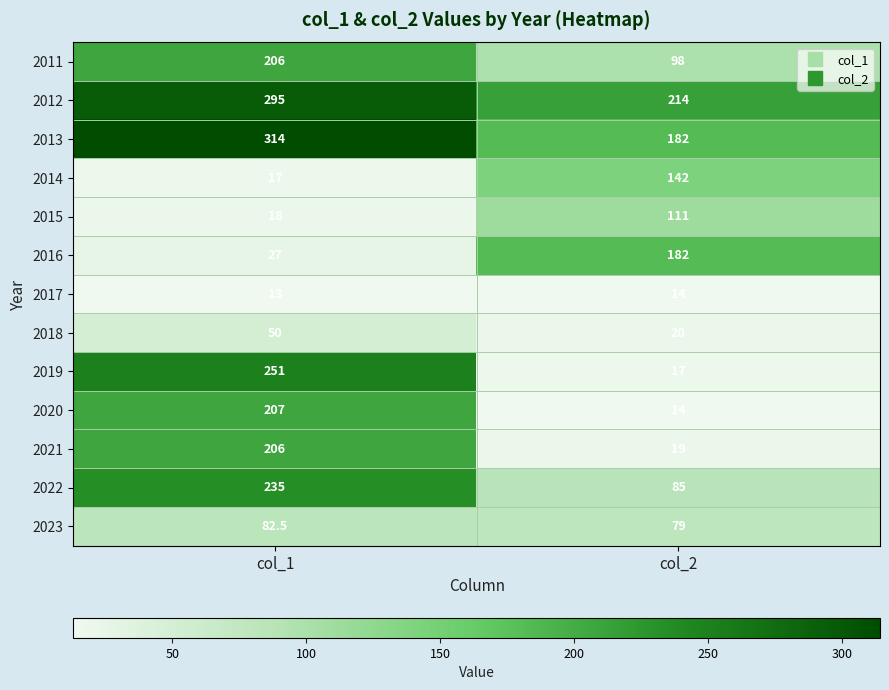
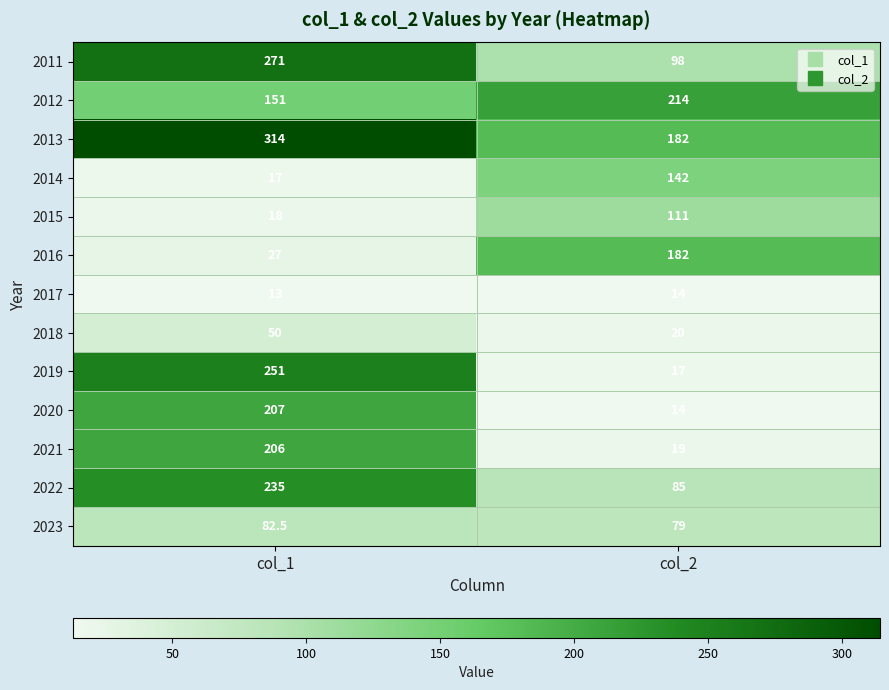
2011, col_1: 206 -> 271
2012, col_1: 295 -> 151
